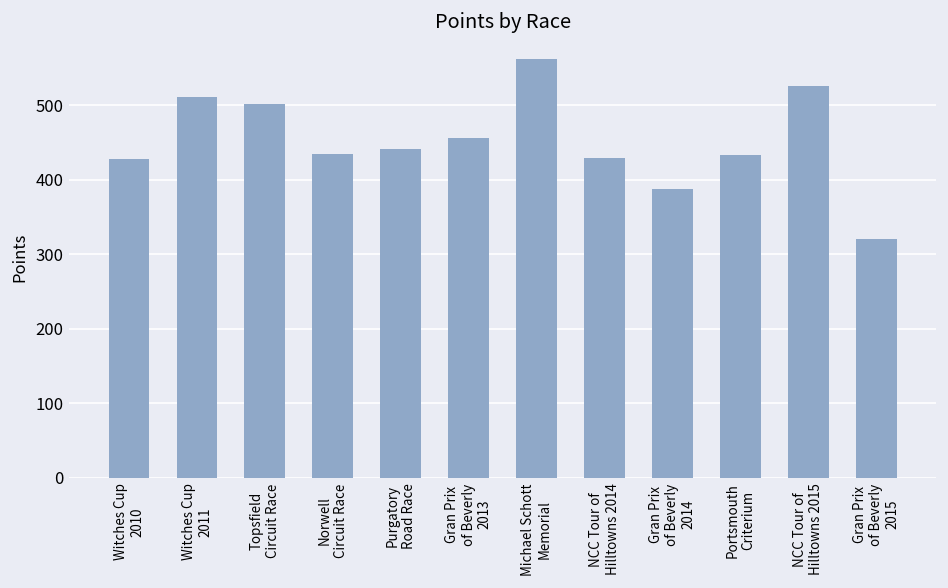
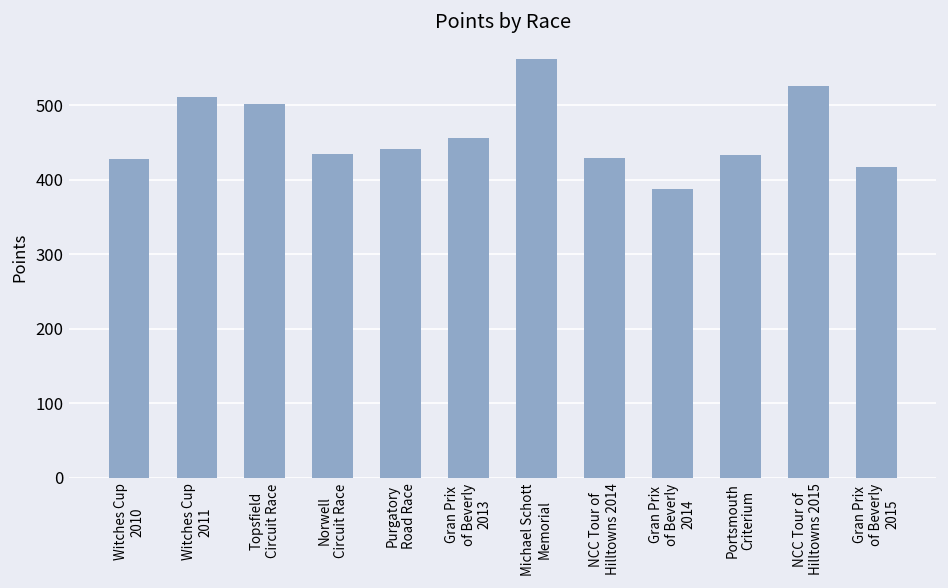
Gran Prix of Beverly 2015: 320 -> 420
